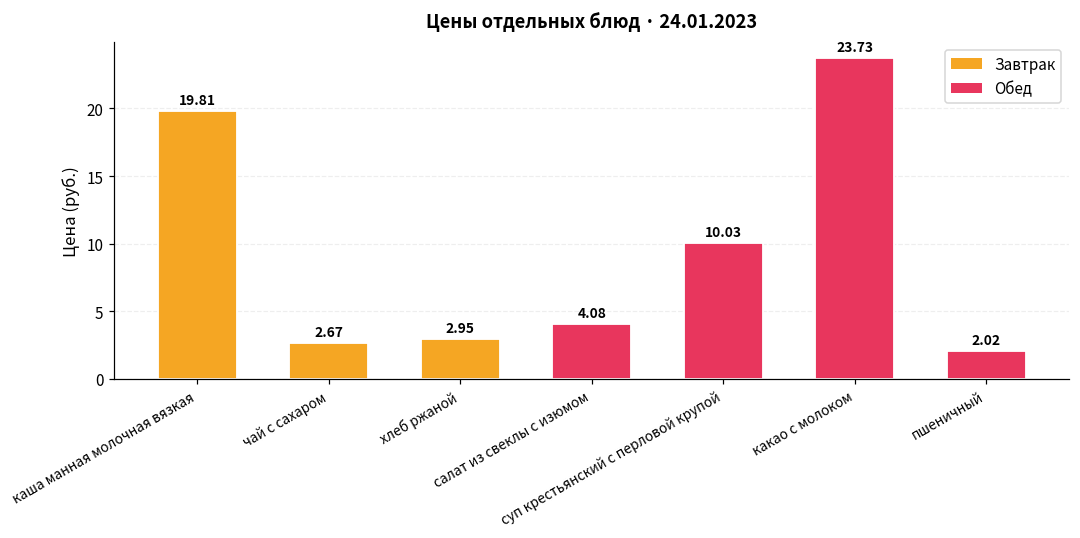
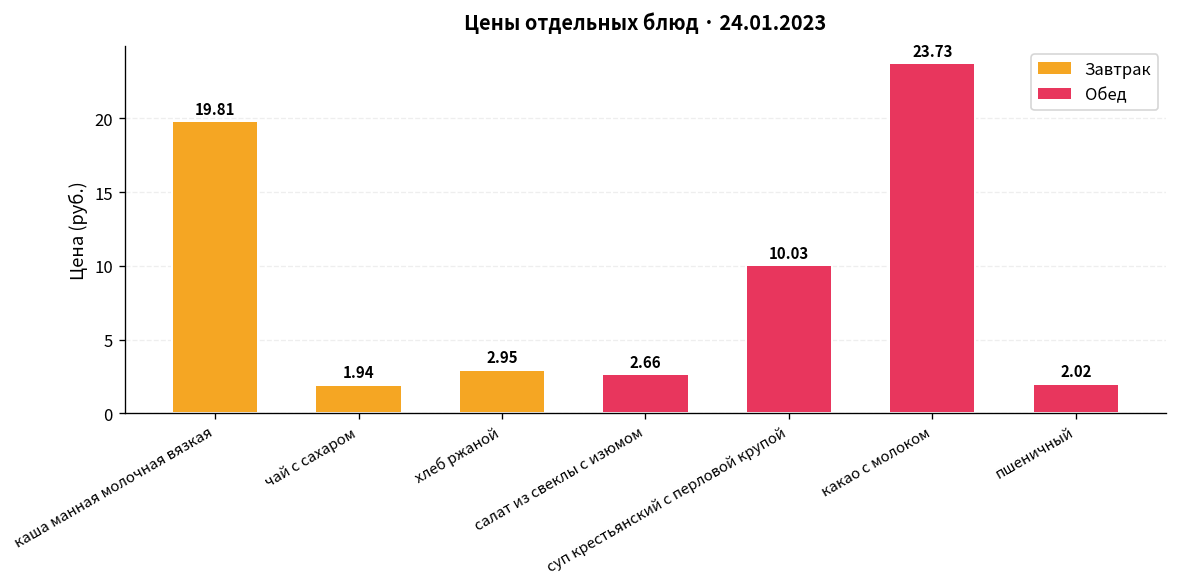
чай с сахаром: 2.67 -> 1.94
салат из свеклы с изюмом: 4.08 -> 2.66
